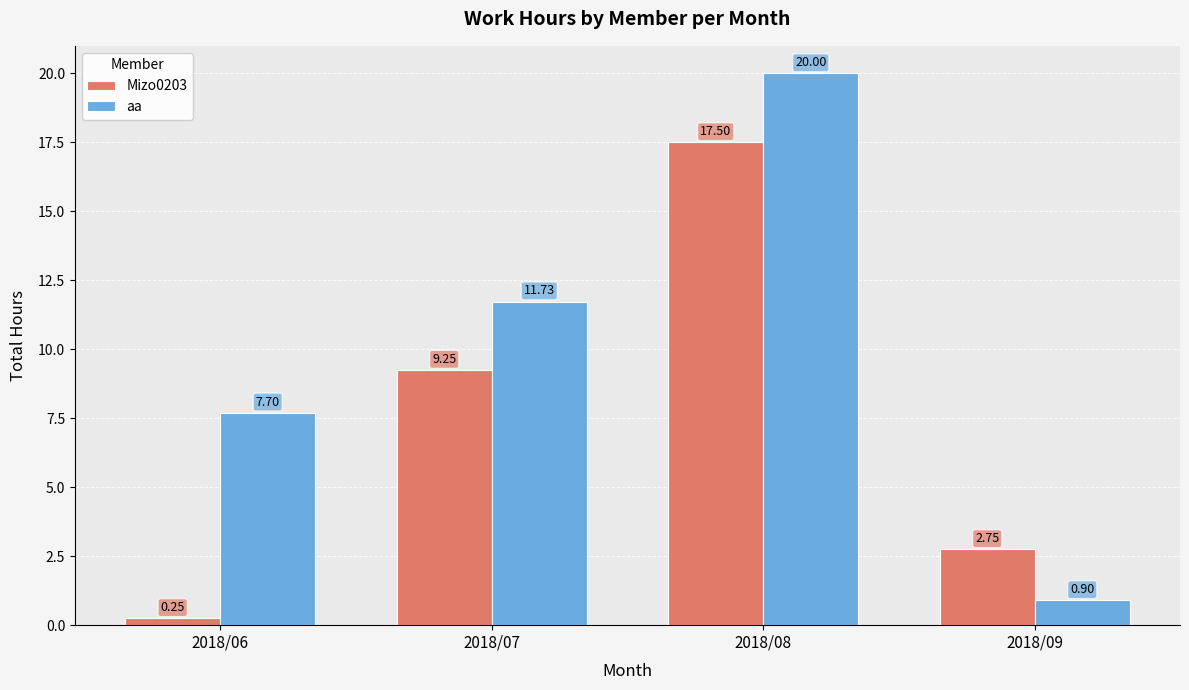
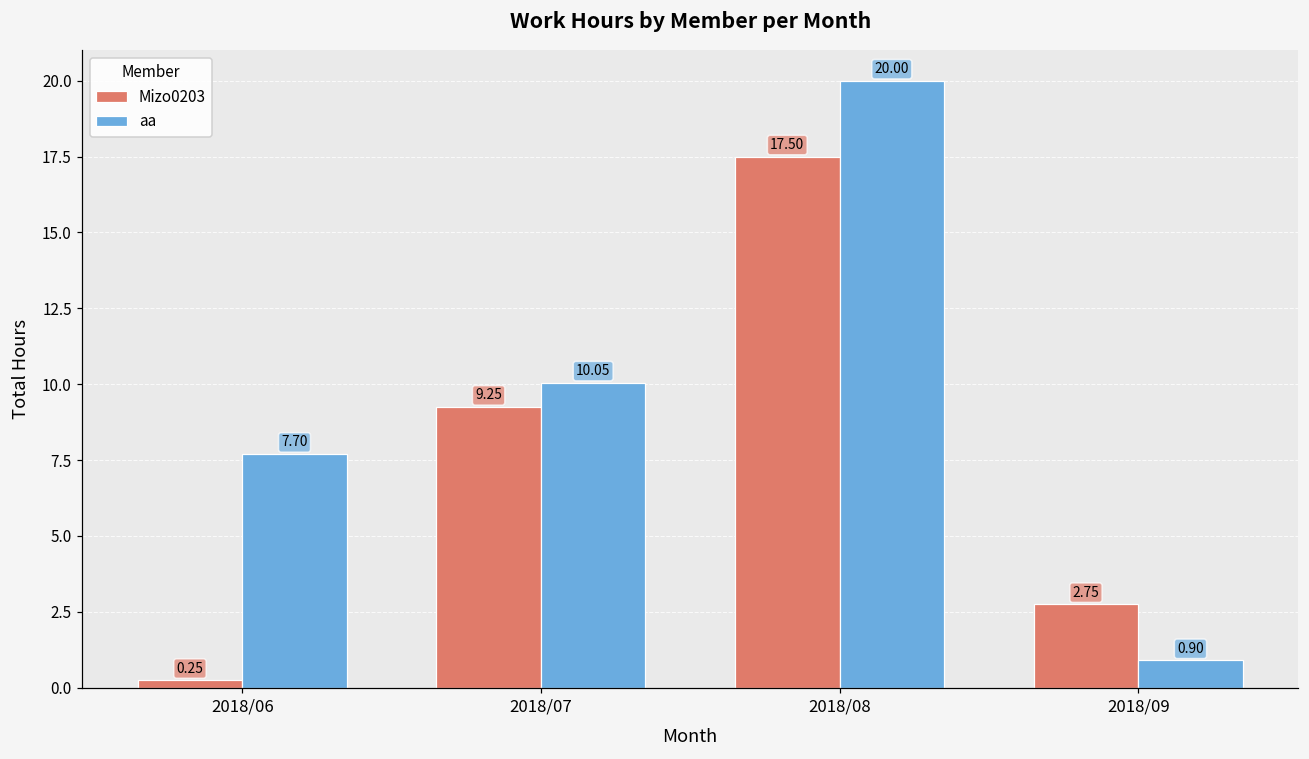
aa, 2018/07: 11.73 -> 10.05
